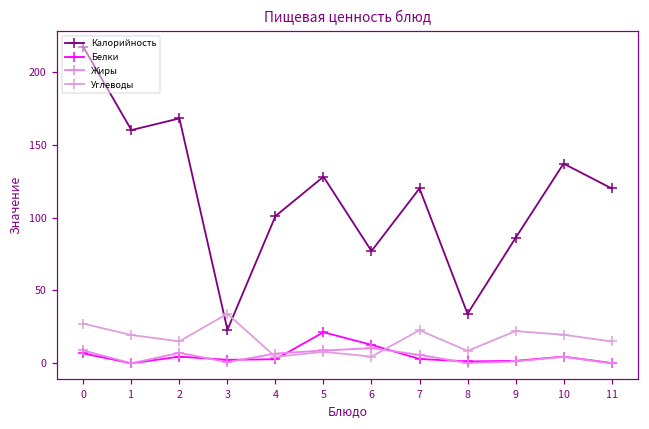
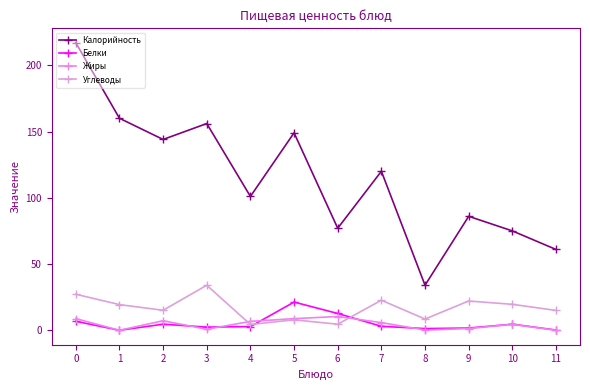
Калорийность, 2: 168 -> 144
Калорийность, 3: 23 -> 156
Калорийность, 5: 128 -> 149
Калорийность, 10: 137 -> 75
Калорийность, 11: 120 -> 61
